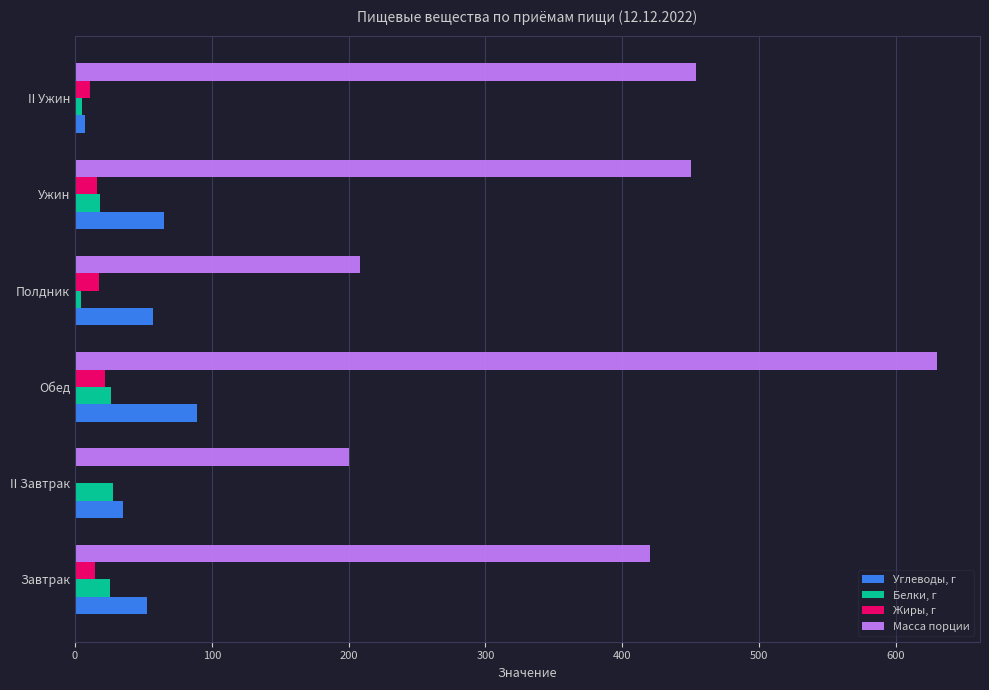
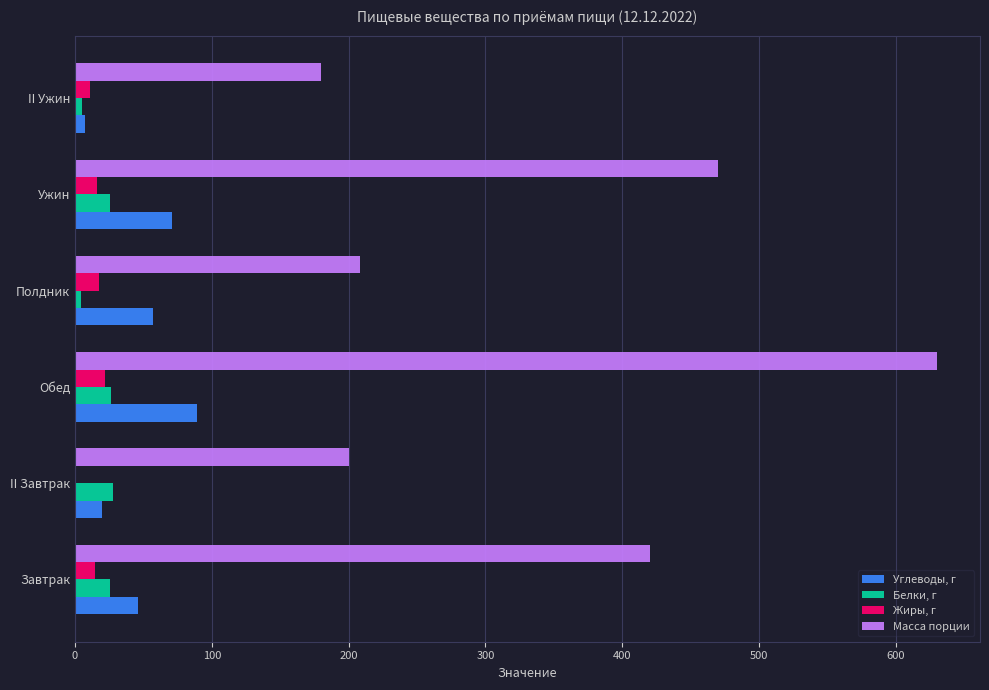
Масса порции, II Ужин: 454 -> 180
Масса порции, Ужин: 450 -> 470
Белки, г, Ужин: 18 -> 26
Углеводы, г, Ужин: 65 -> 71
Углеводы, г, II Завтрак: 35 -> 20
Углеводы, г, Завтрак: 53 -> 46
